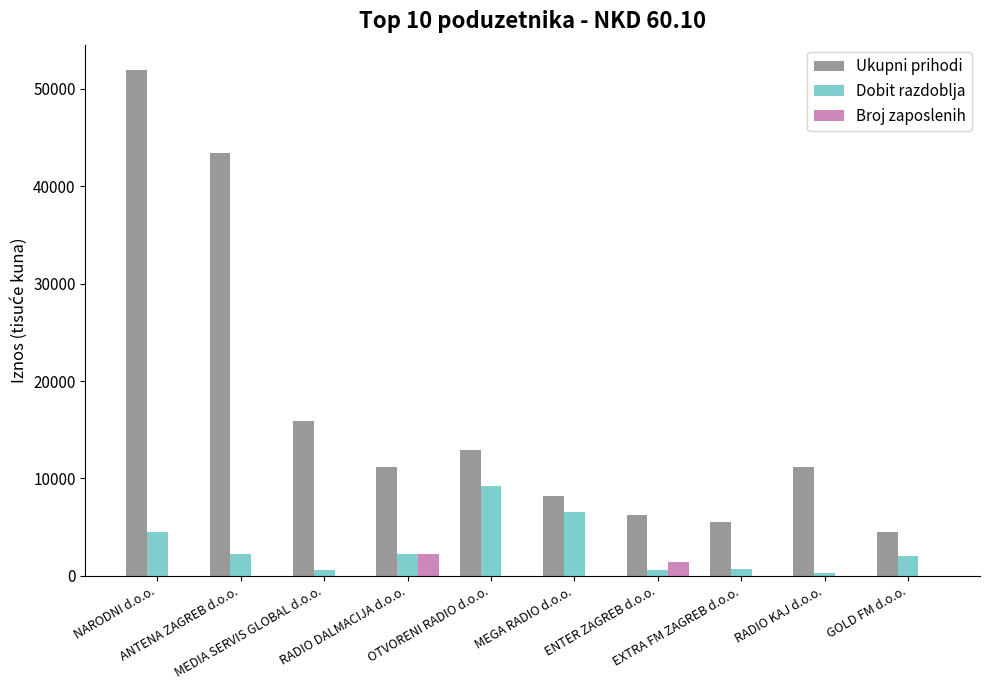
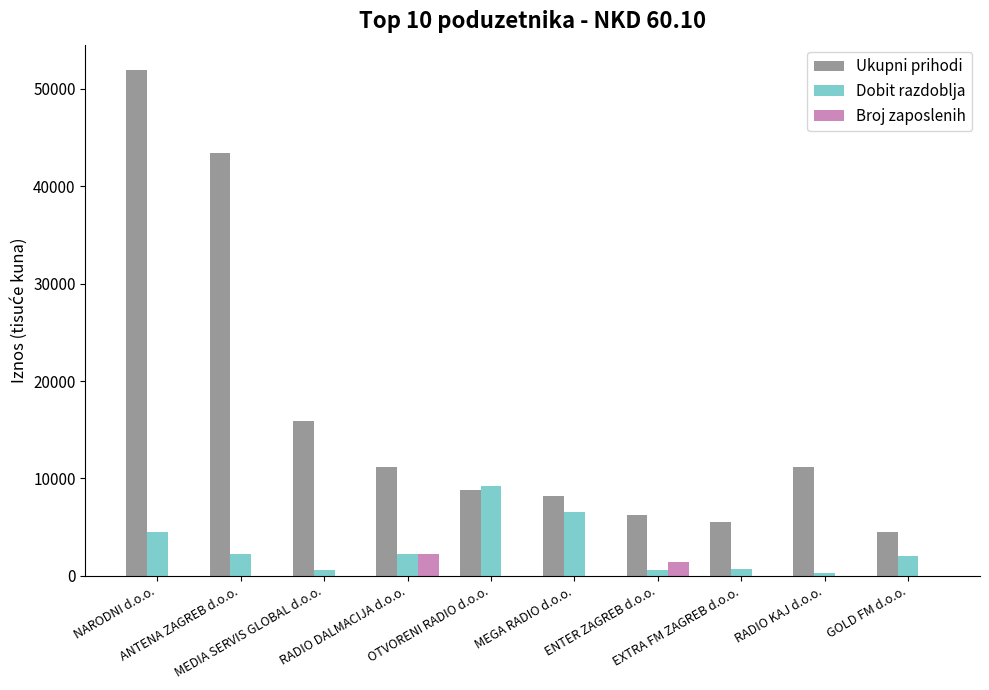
Ukupni prihodi, OTVORENI RADIO d.o.o.: 13000 -> 9000
